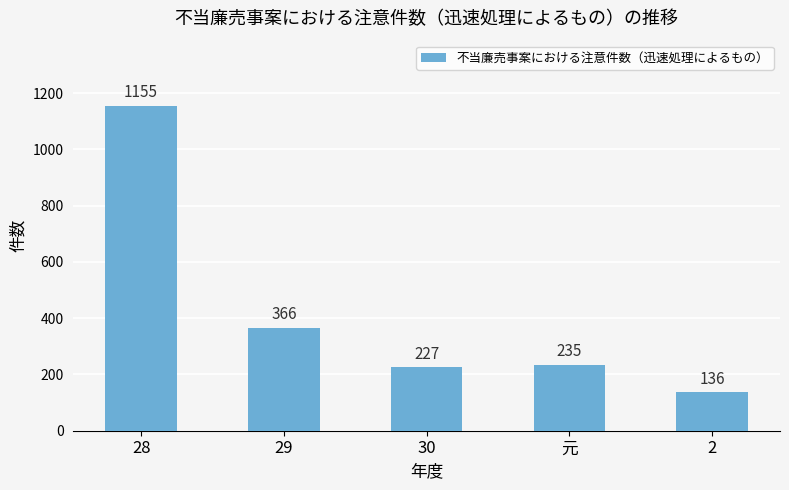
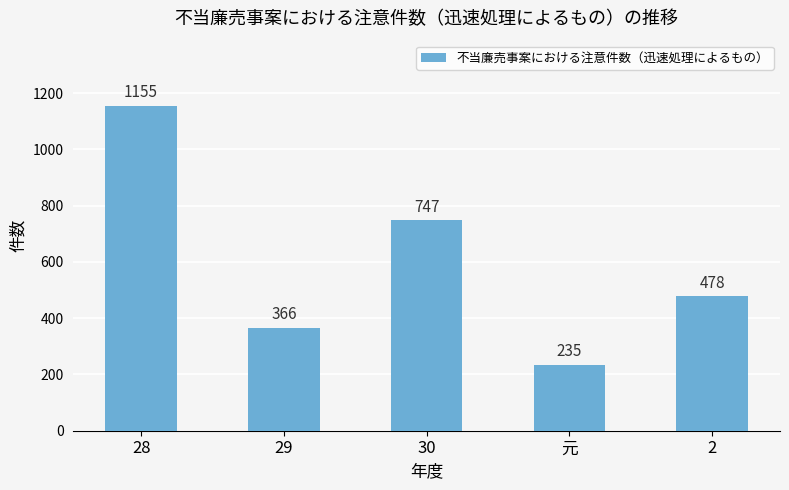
30: 227 -> 747
2: 136 -> 478
